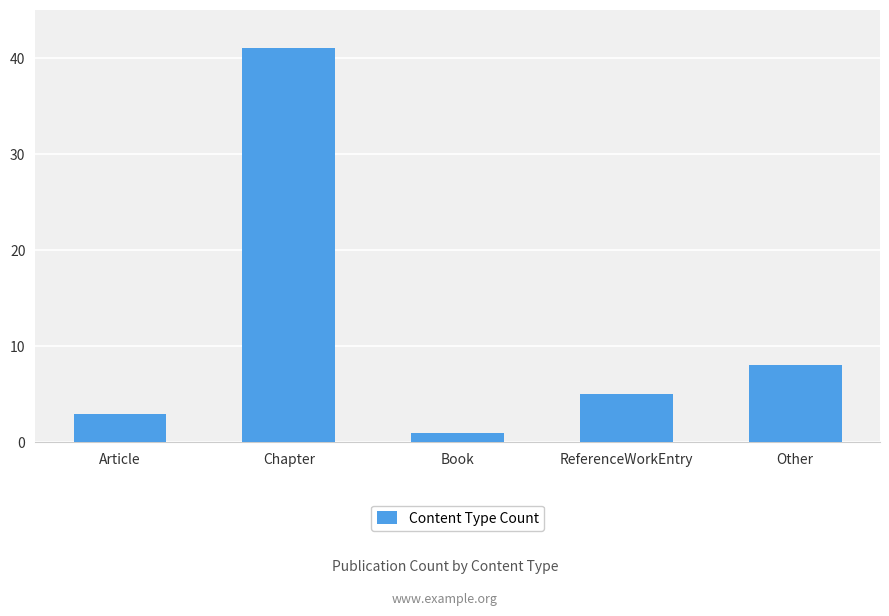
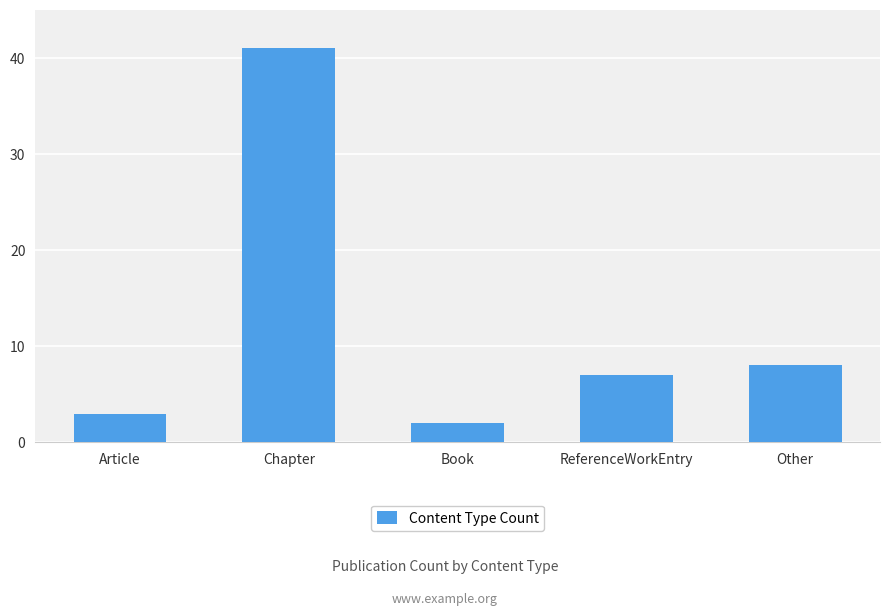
Book: 1 -> 2
ReferenceWorkEntry: 5 -> 7
